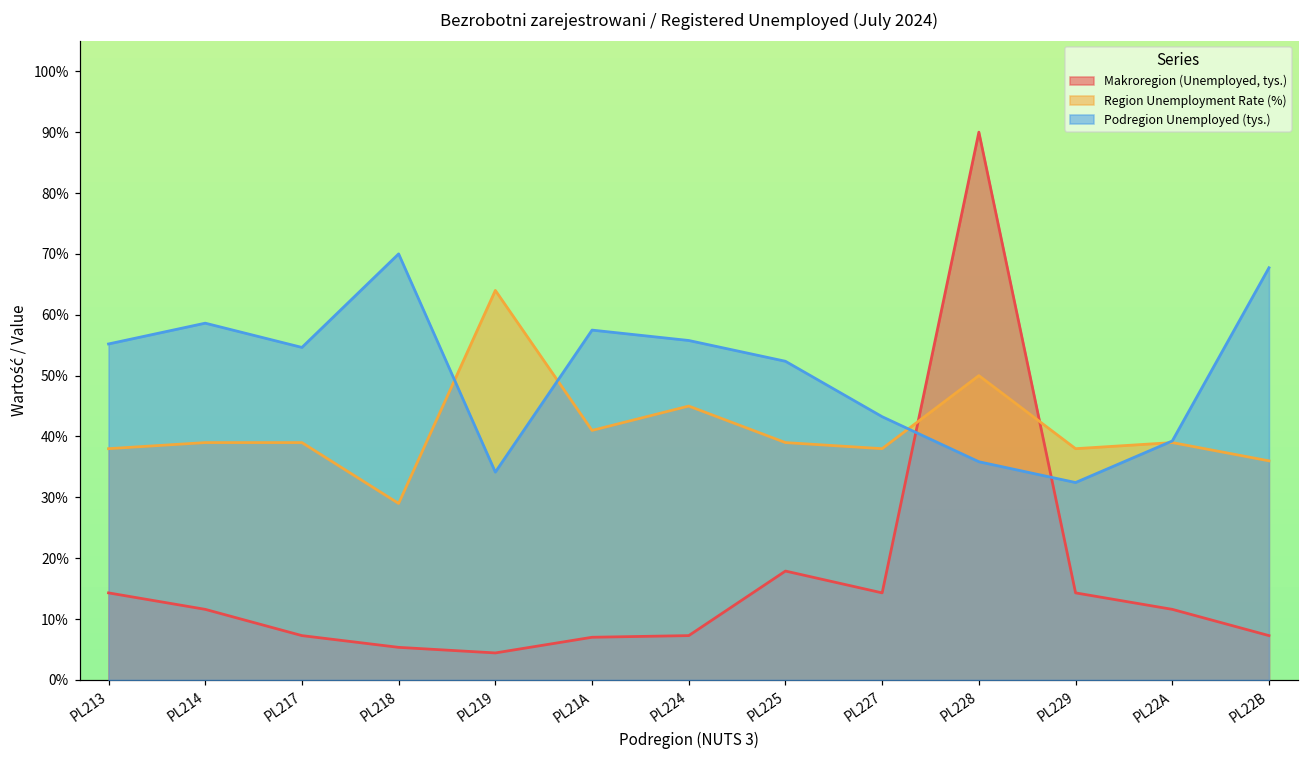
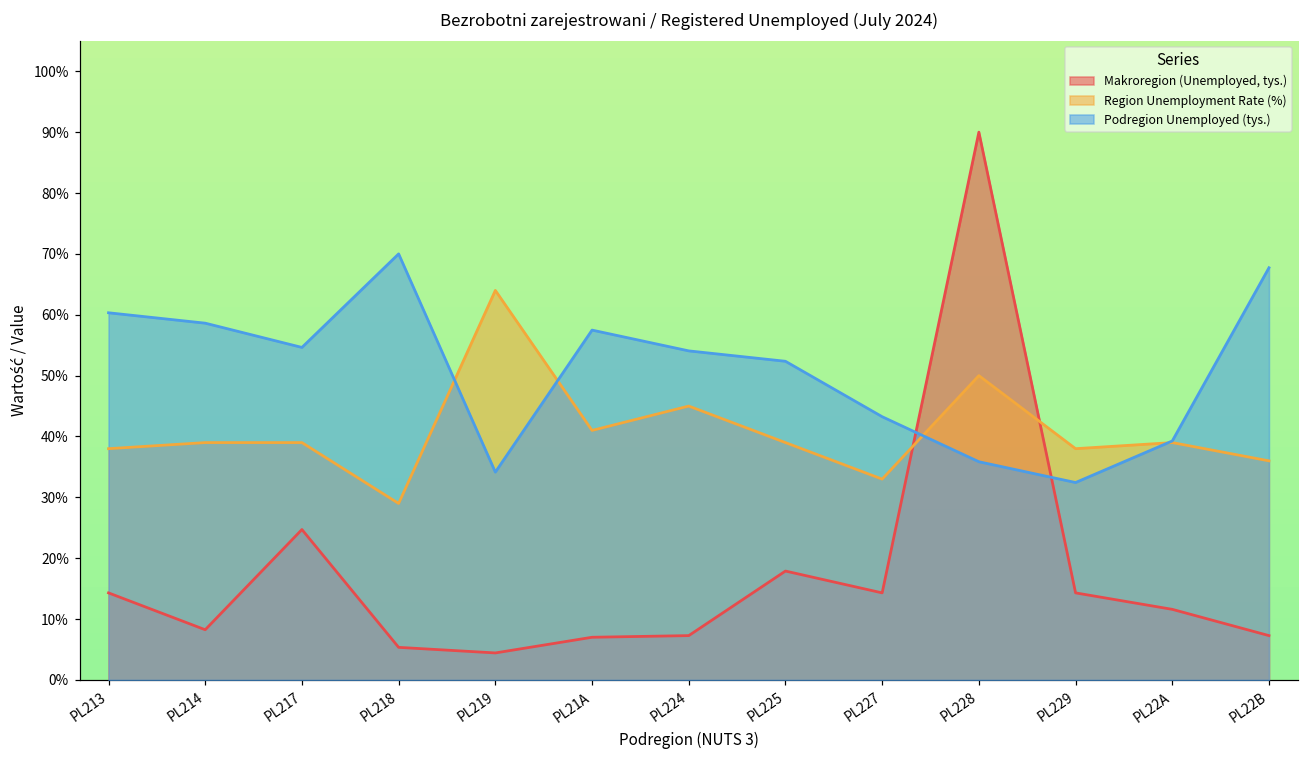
Podregion Unemployed (tys.), PL213: 55% -> 60%
Makroregion (Unemployed, tys.), PL214: 12% -> 8%
Makroregion (Unemployed, tys.), PL217: 7% -> 25%
Podregion Unemployed (tys.), PL224: 56% -> 54%
Region Unemployment Rate (%), PL227: 38% -> 33%
